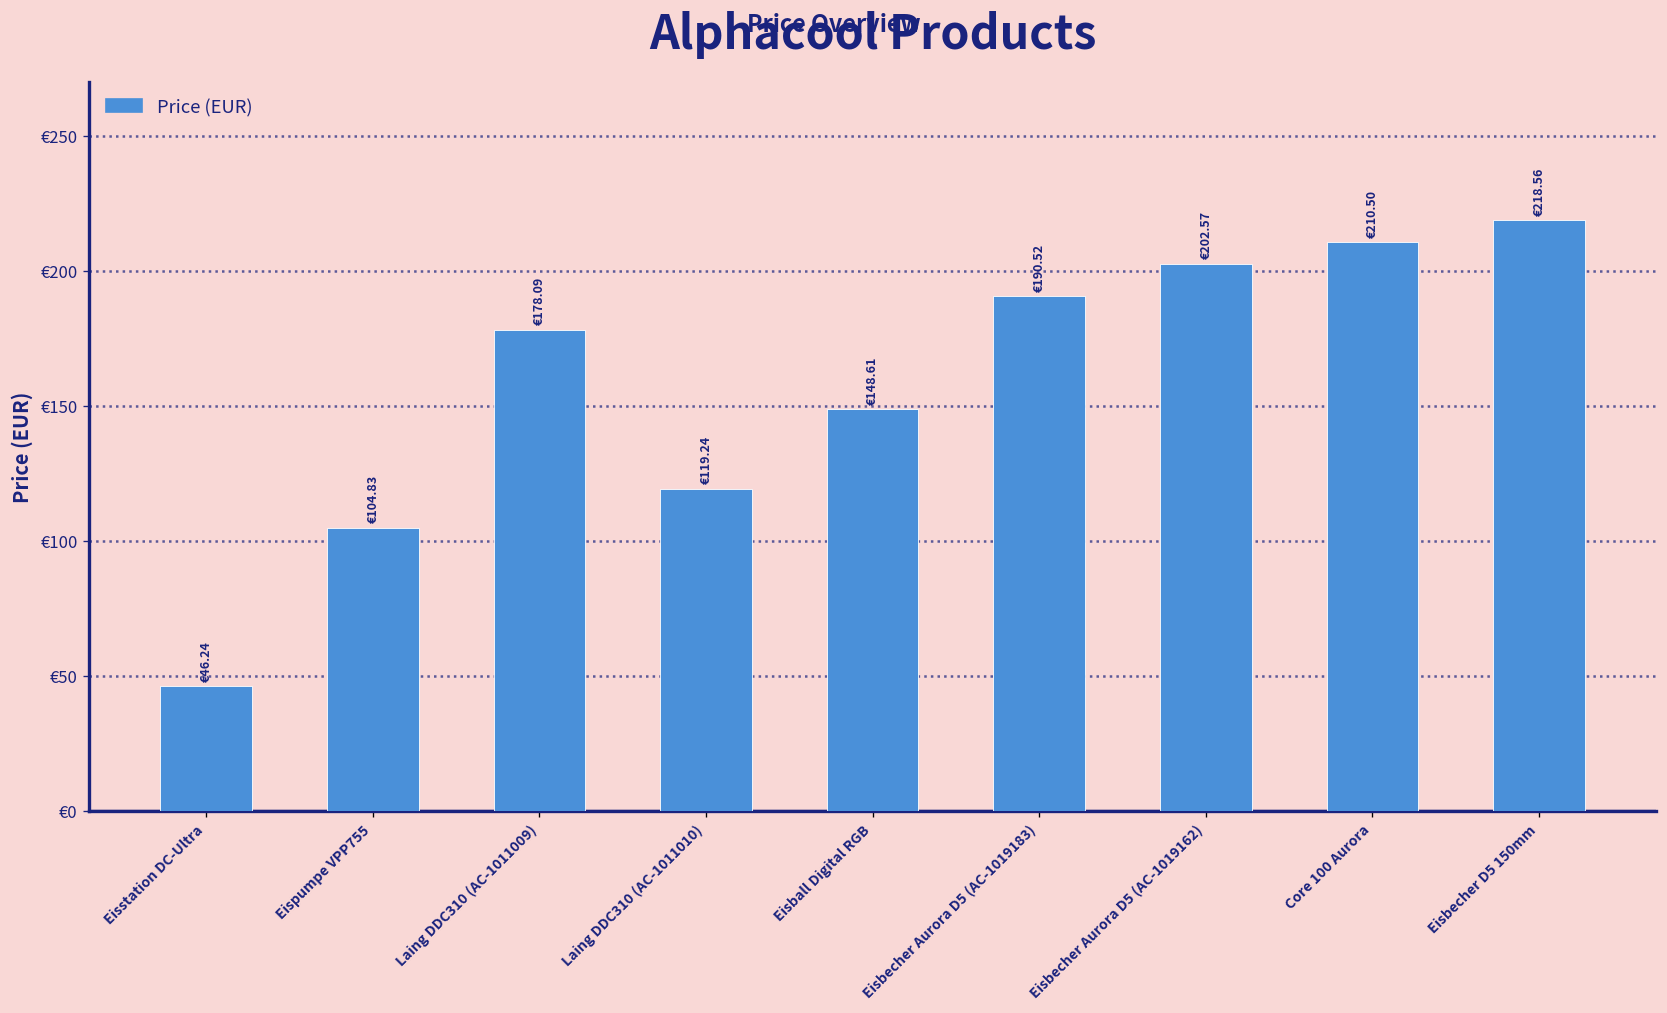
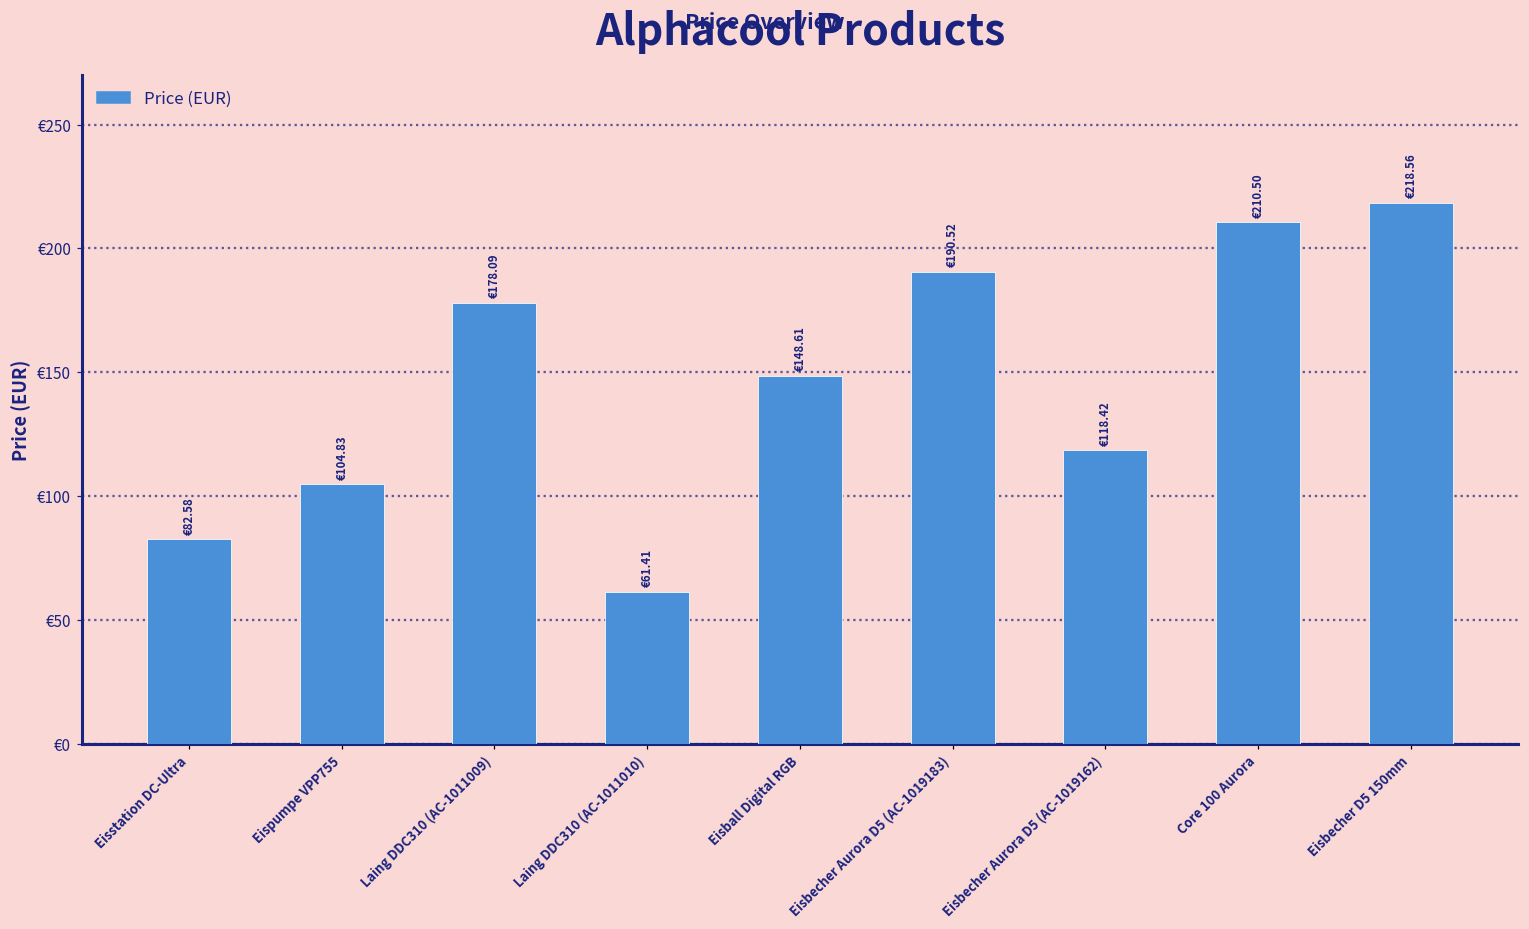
Eisstation DC-Ultra: €46.24 -> €82.58
Laing DDC310 (AC-1011010): €119.24 -> €61.41
Eisbecher Aurora D5 (AC-1019162): €202.57 -> €118.42
